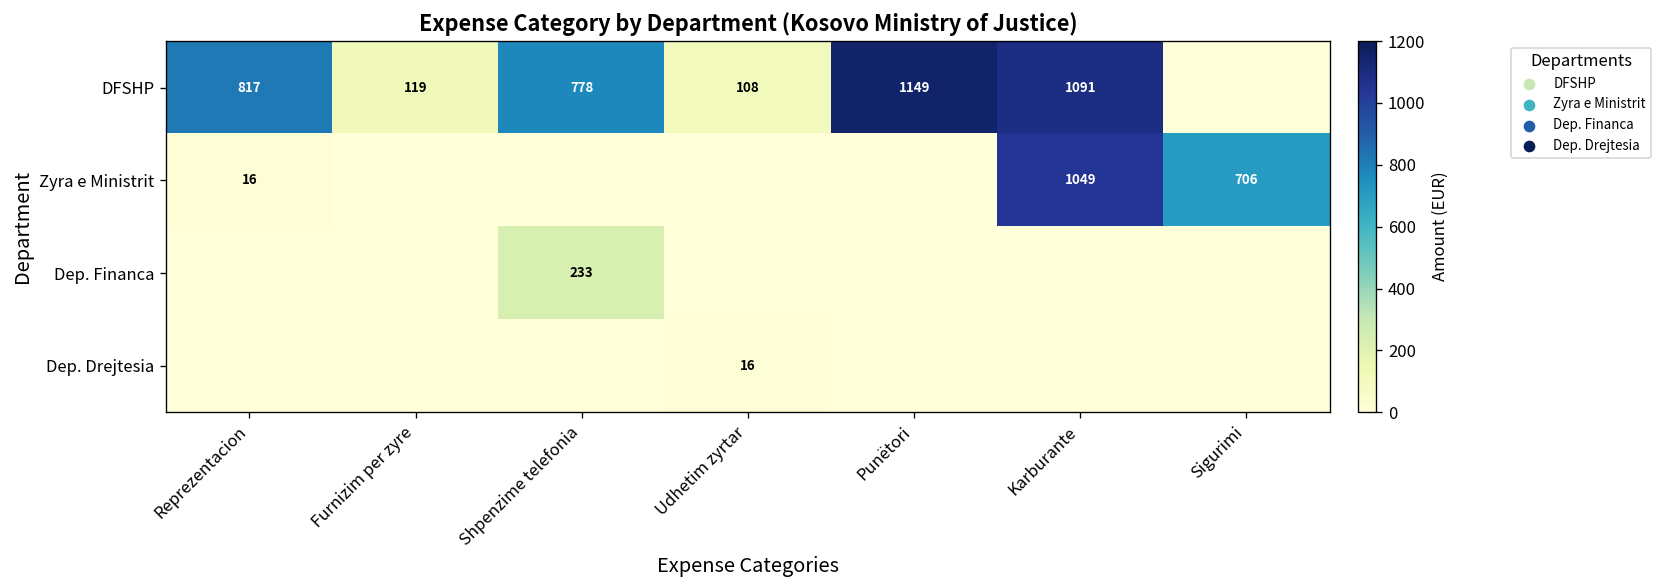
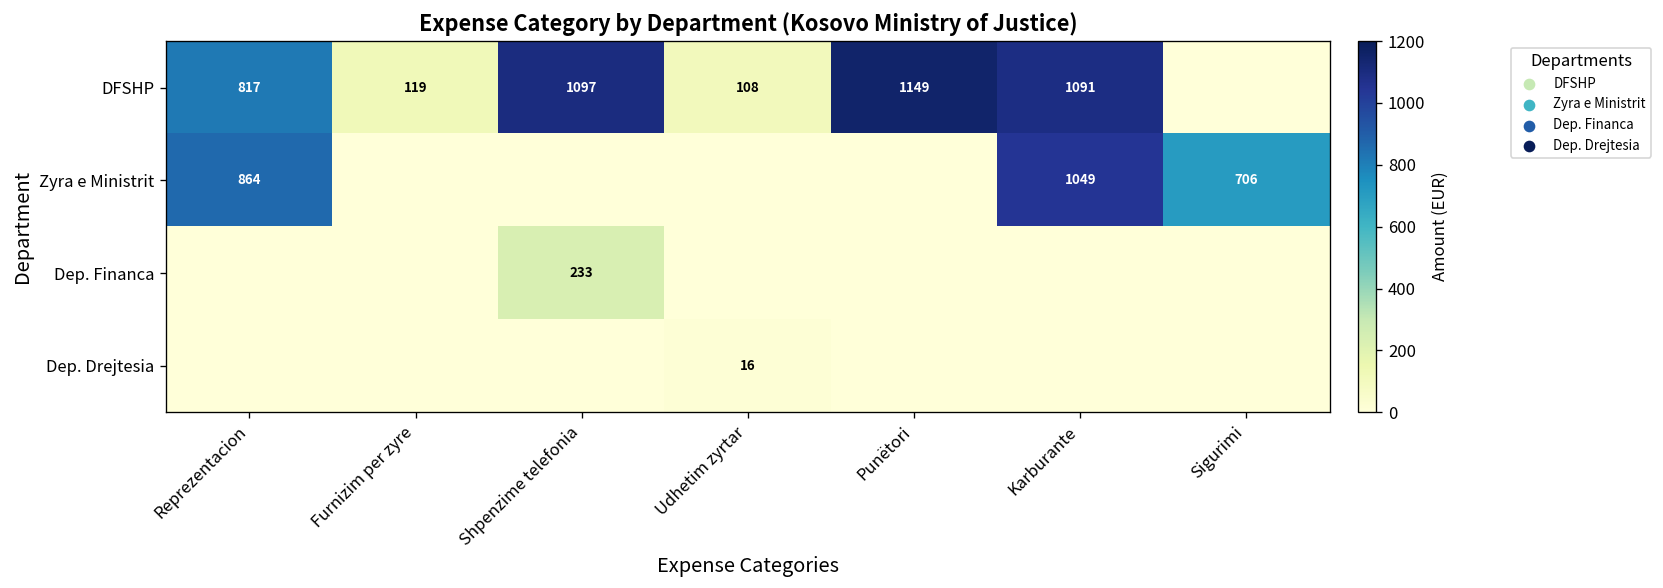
DFSHP, Shpenzime telefonia: 778 -> 1097
Zyra e Ministrit, Reprezentacion: 16 -> 864
